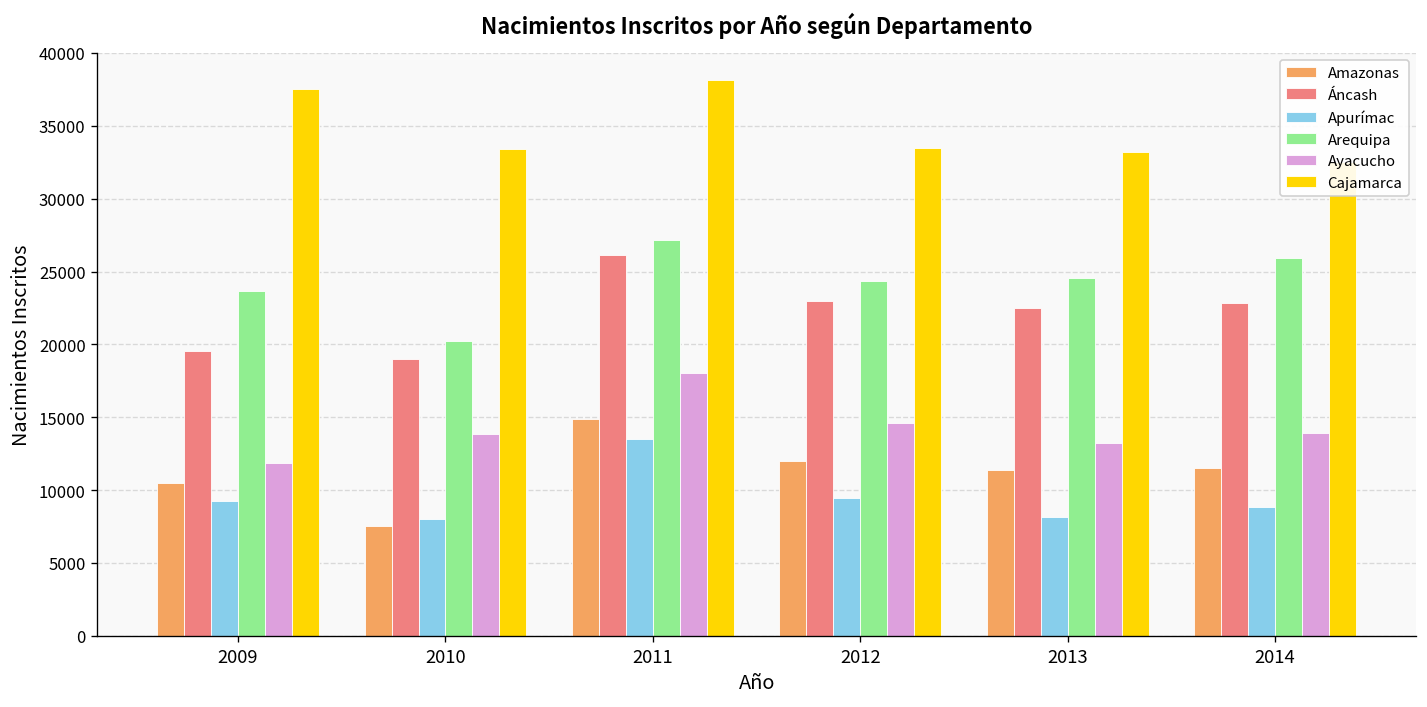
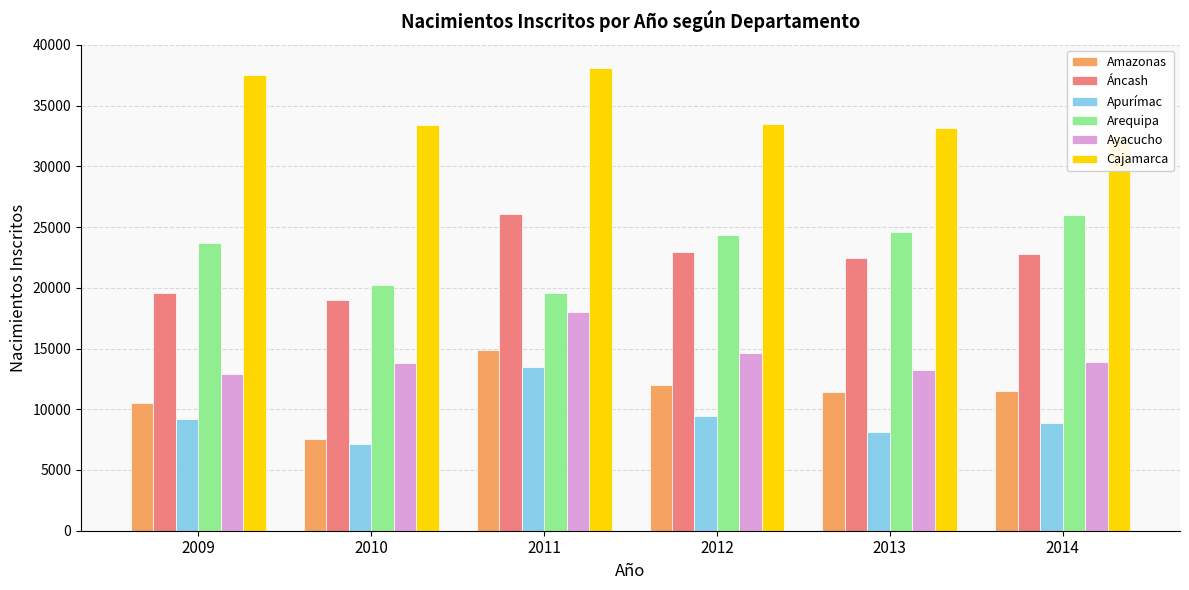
Ayacucho, 2009: 11900 -> 12900
Apurímac, 2010: 8000 -> 7100
Arequipa, 2011: 27200 -> 19600
